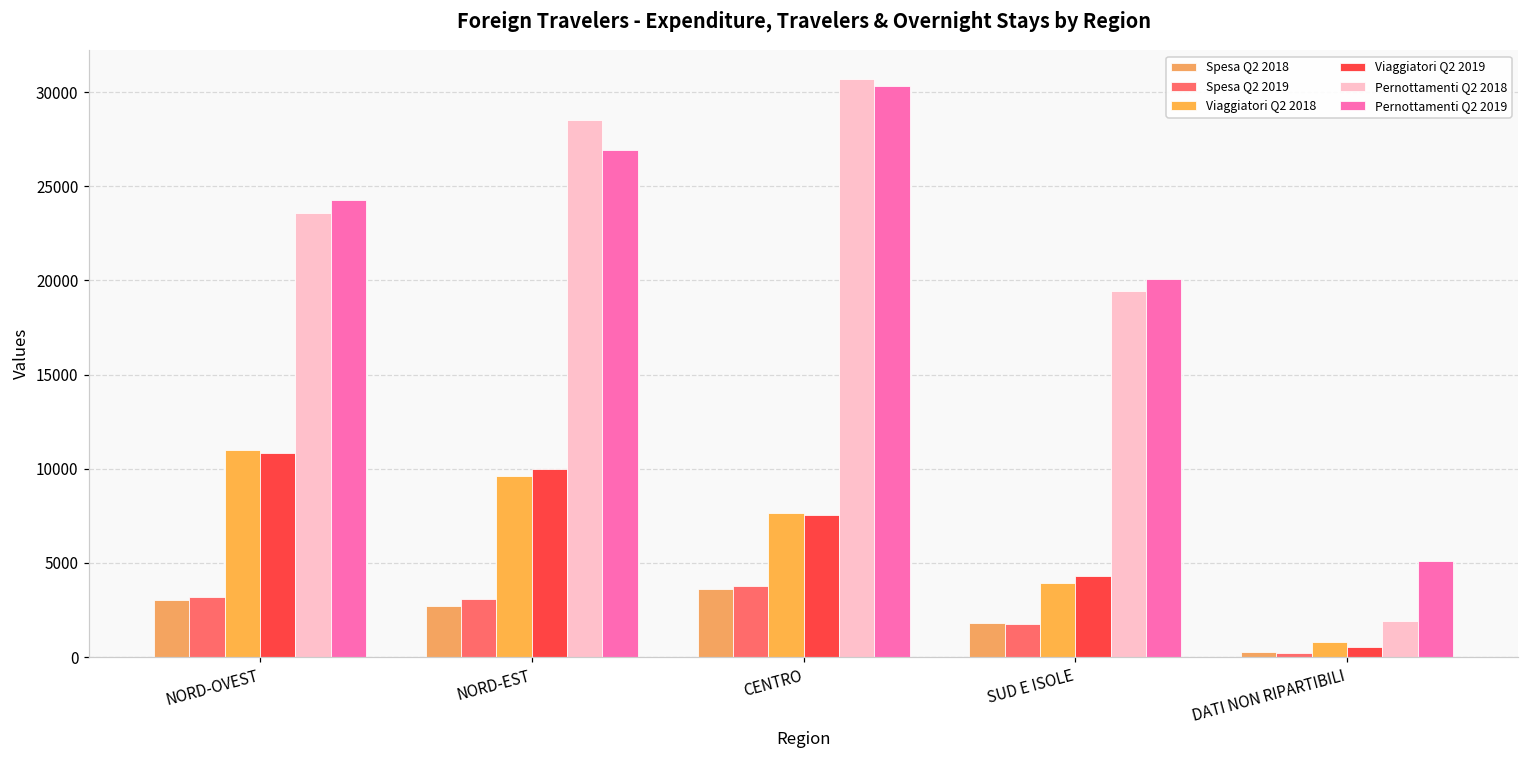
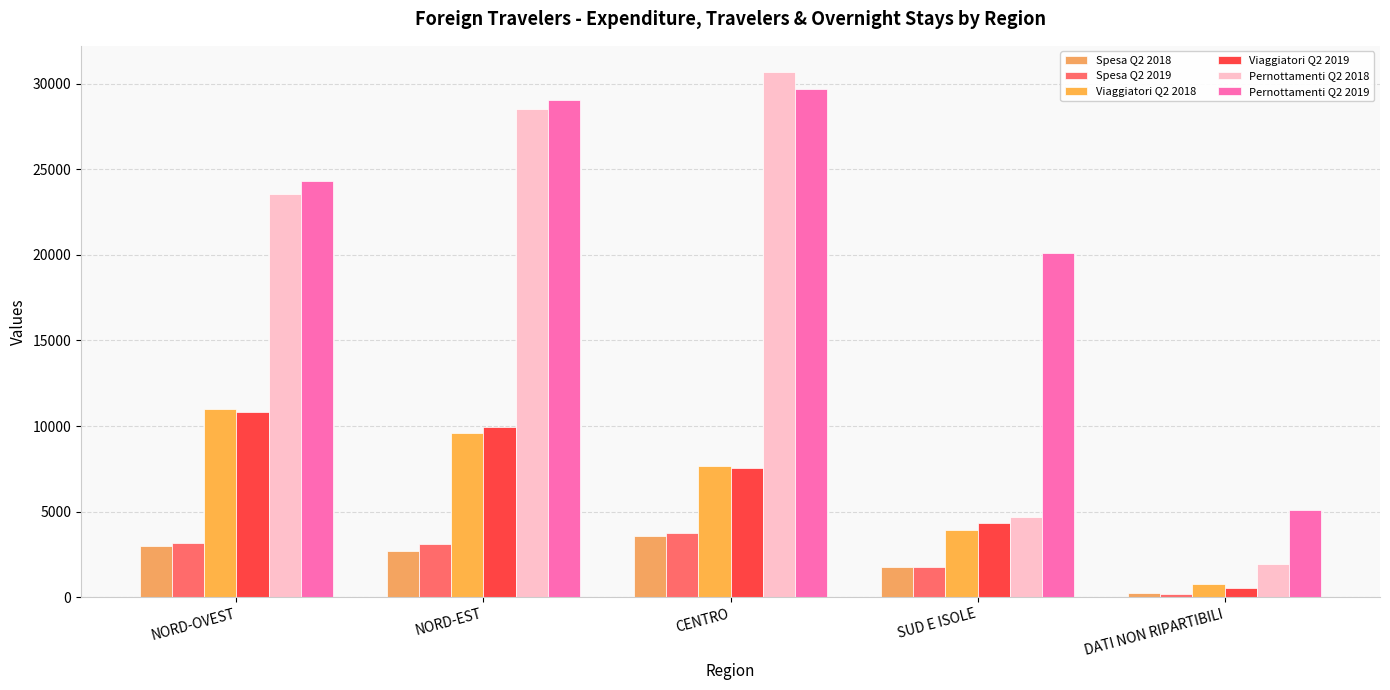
Pernottamenti Q2 2019, NORD-EST: 26900 -> 29000
Pernottamenti Q2 2019, CENTRO: 30300 -> 29700
Pernottamenti Q2 2018, SUD E ISOLE: 19500 -> 4700
